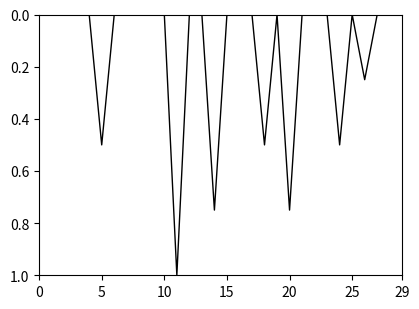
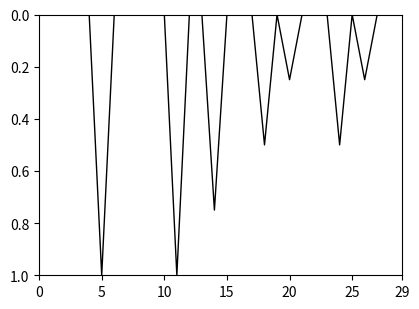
5: 0.50 -> 1.00
20: 0.75 -> 0.25
